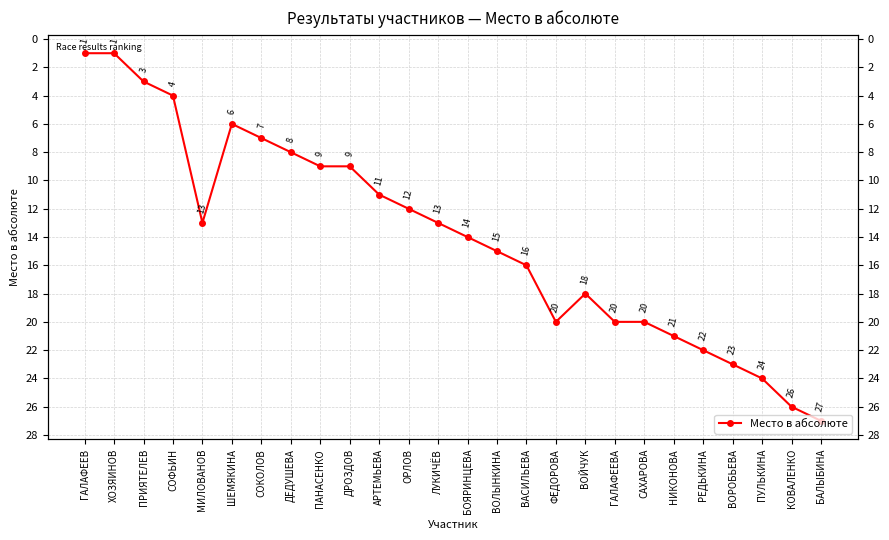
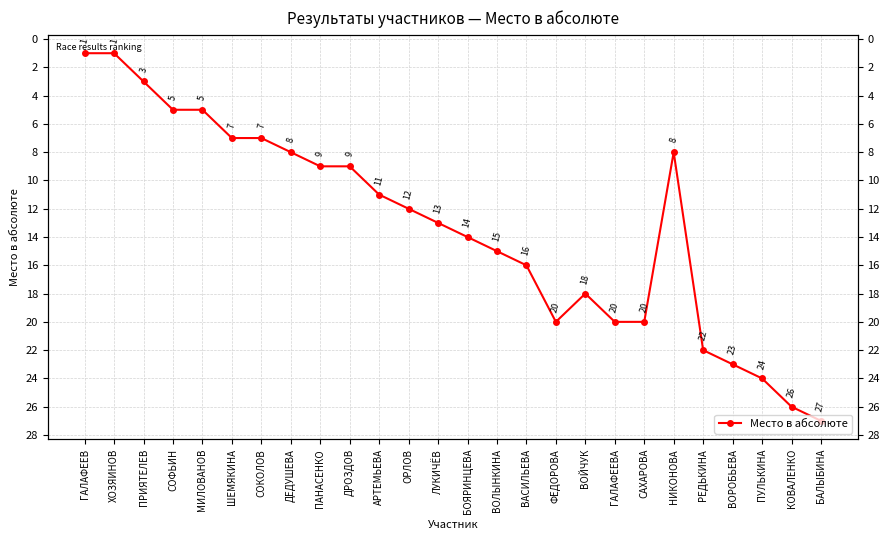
СОФЬИН: 4 -> 5
МИЛОВАНОВ: 13 -> 5
ШЕМЯКИНА: 6 -> 7
НИКОНОВА: 21 -> 8
